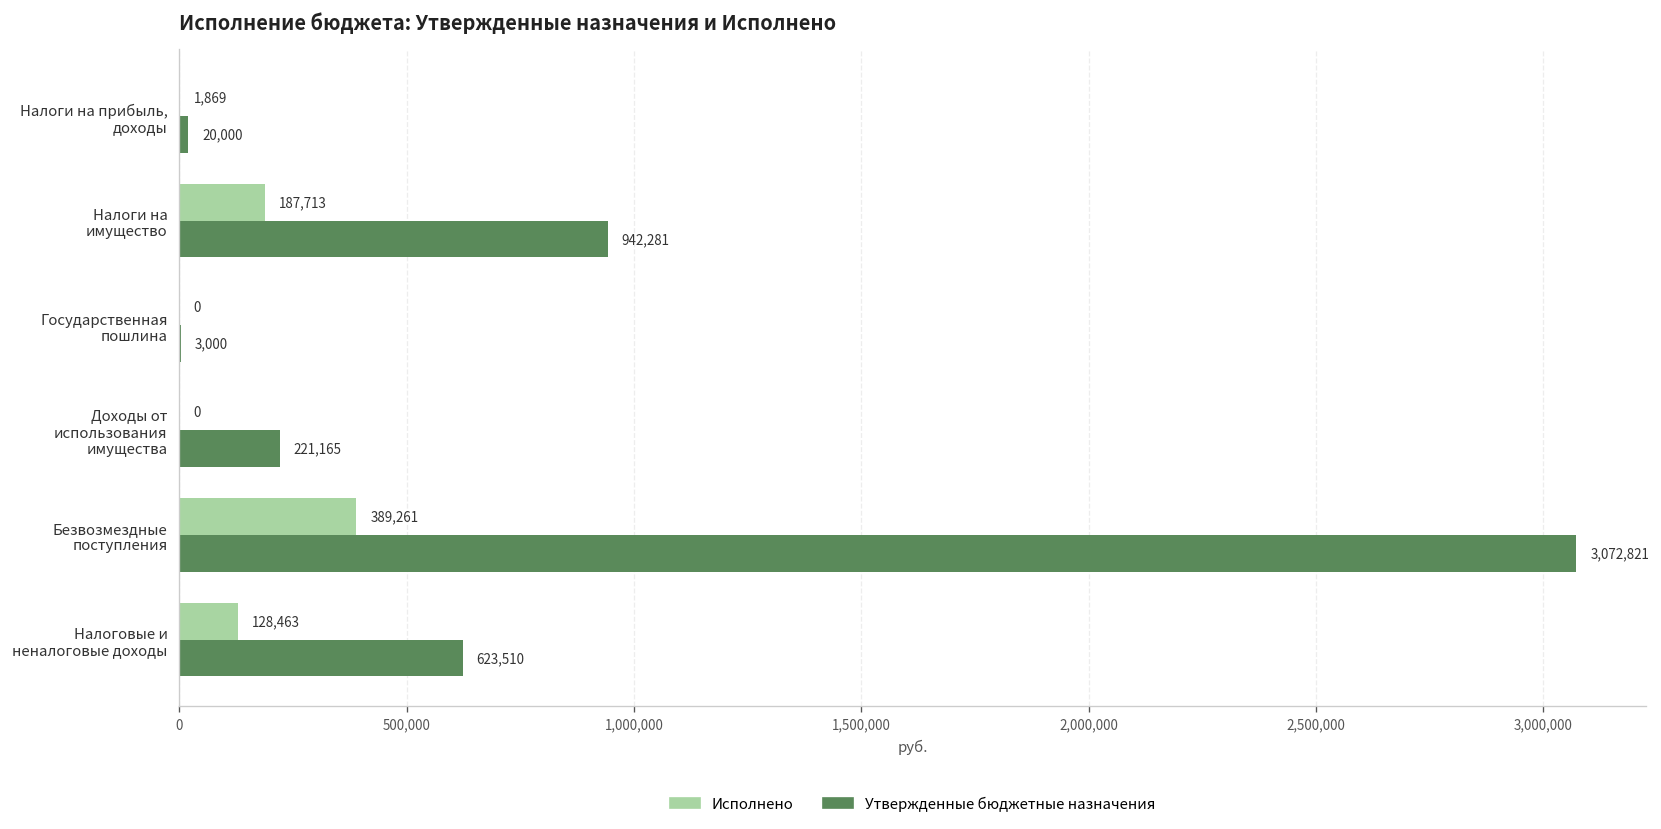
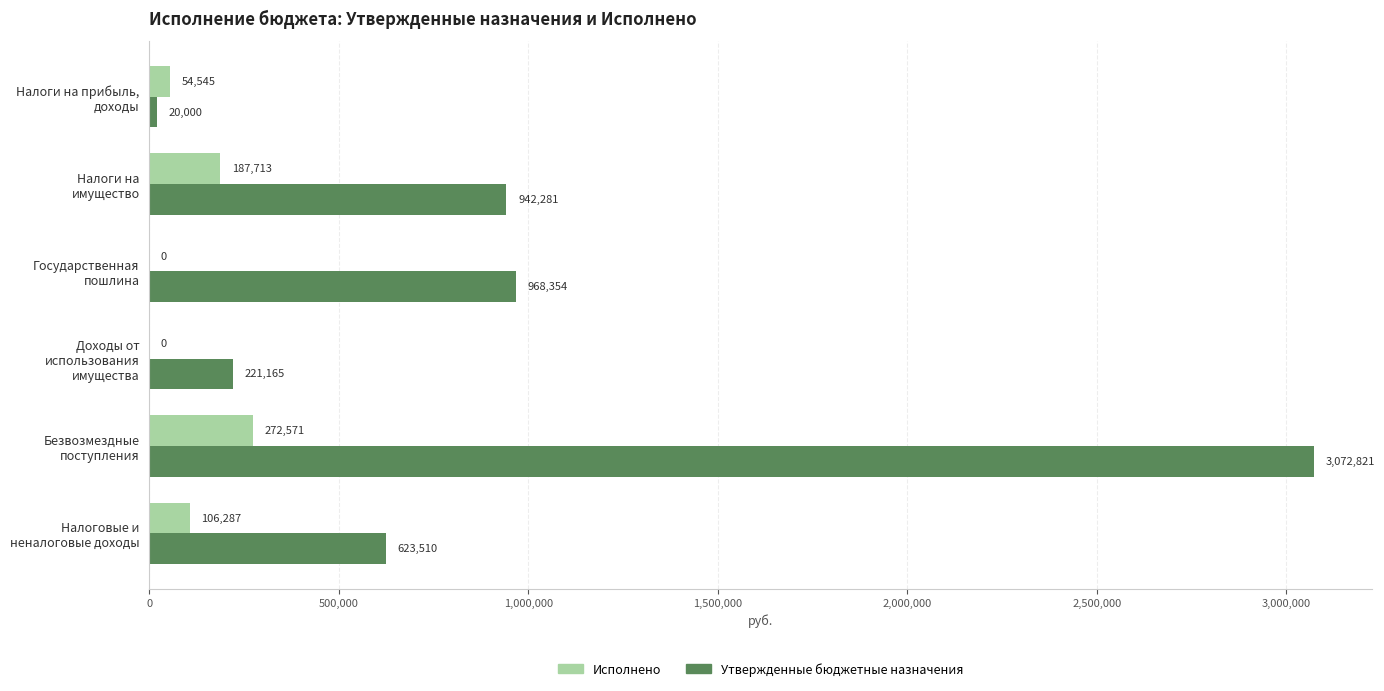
Исполнено, Налоги на прибыль, доходы: 1,869 -> 54,545
Утвержденные бюджетные назначения, Государственная пошлина: 3,000 -> 968,354
Исполнено, Безвозмездные поступления: 389,261 -> 272,571
Исполнено, Налоговые и неналоговые доходы: 128,463 -> 106,287
